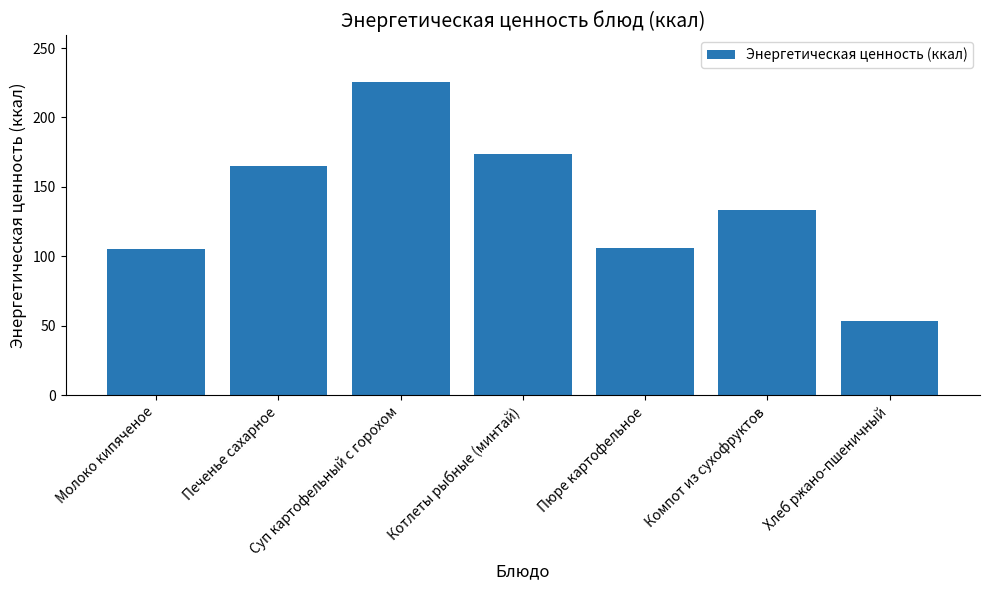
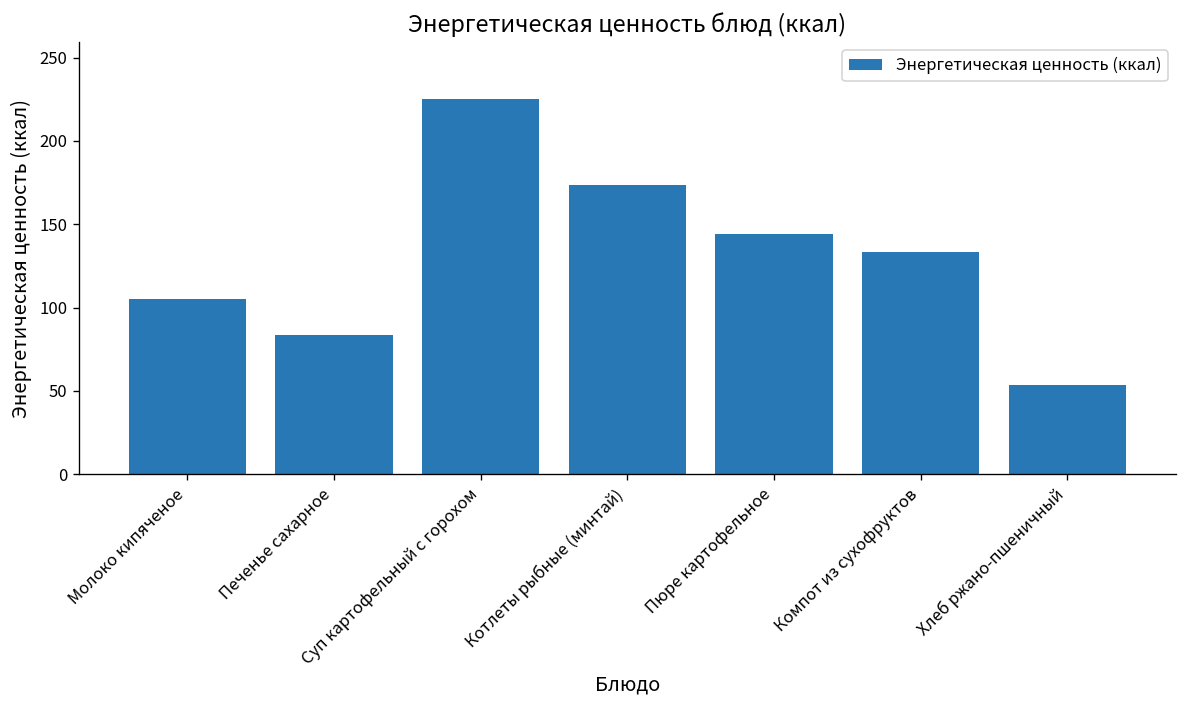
Печенье сахарное: 165 -> 84
Пюре картофельное: 106 -> 144
